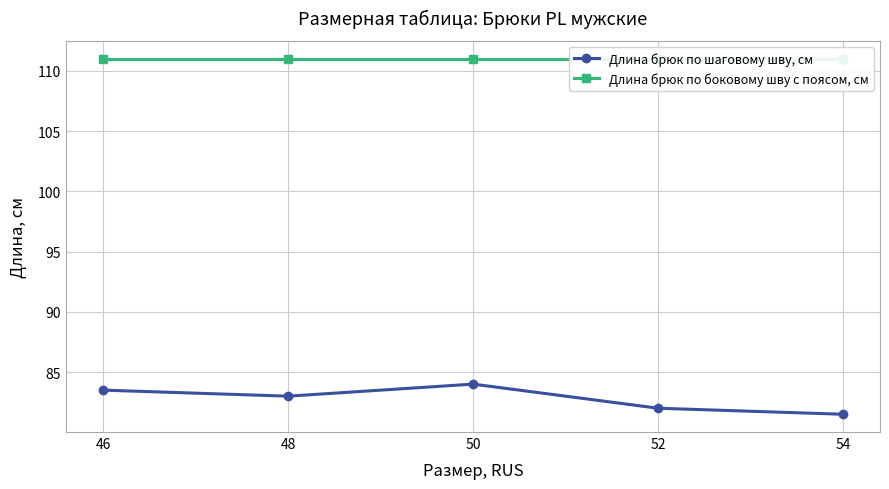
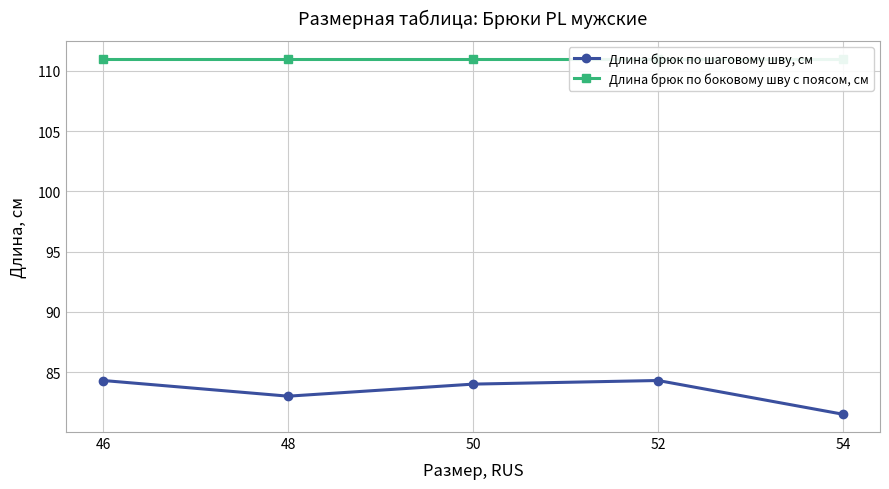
Длина брюк по шаговому шву, см, 46: 83.5 -> 84.3
Длина брюк по шаговому шву, см, 52: 82.0 -> 84.3
